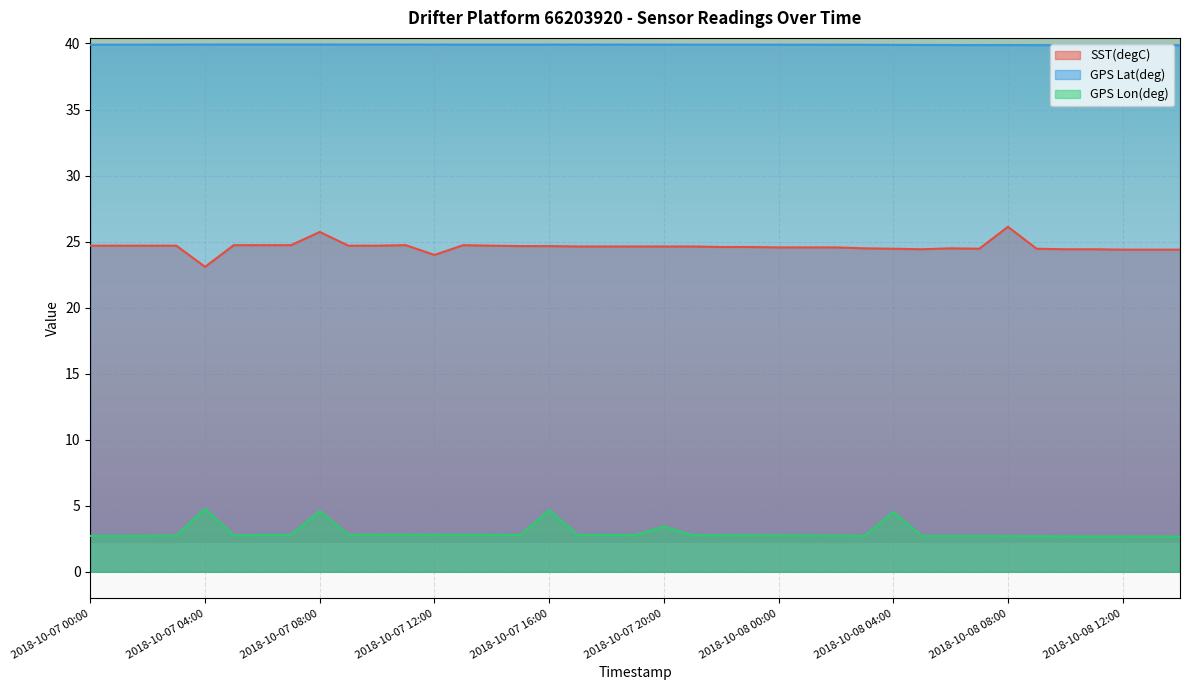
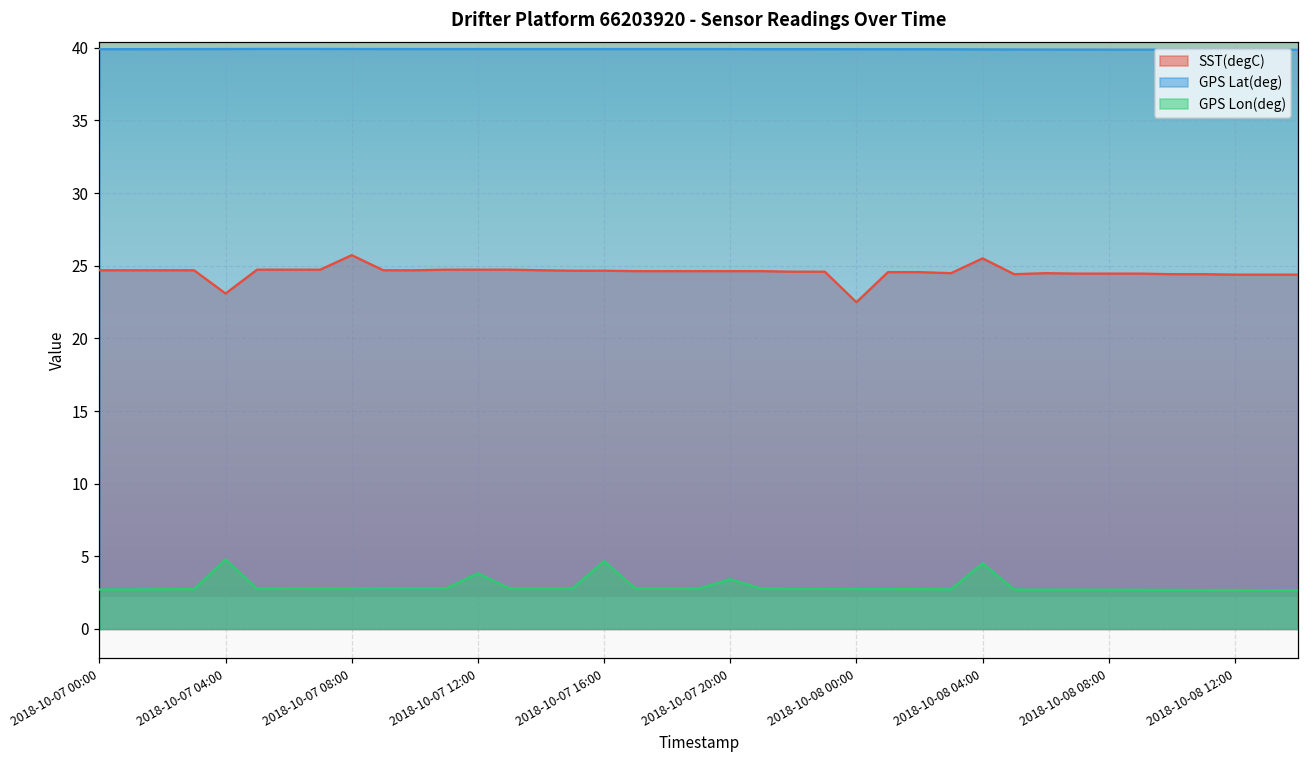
GPS Lon(deg), 2018-10-07 08:00: 4.6 -> 2.8
SST(degC), 2018-10-07 12:00: 24.0 -> 24.7
GPS Lon(deg), 2018-10-07 12:00: 2.8 -> 3.8
SST(degC), 2018-10-08 00:00: 24.6 -> 22.5
SST(degC), 2018-10-08 04:00: 24.5 -> 25.5
SST(degC), 2018-10-08 08:00: 26.1 -> 24.5
